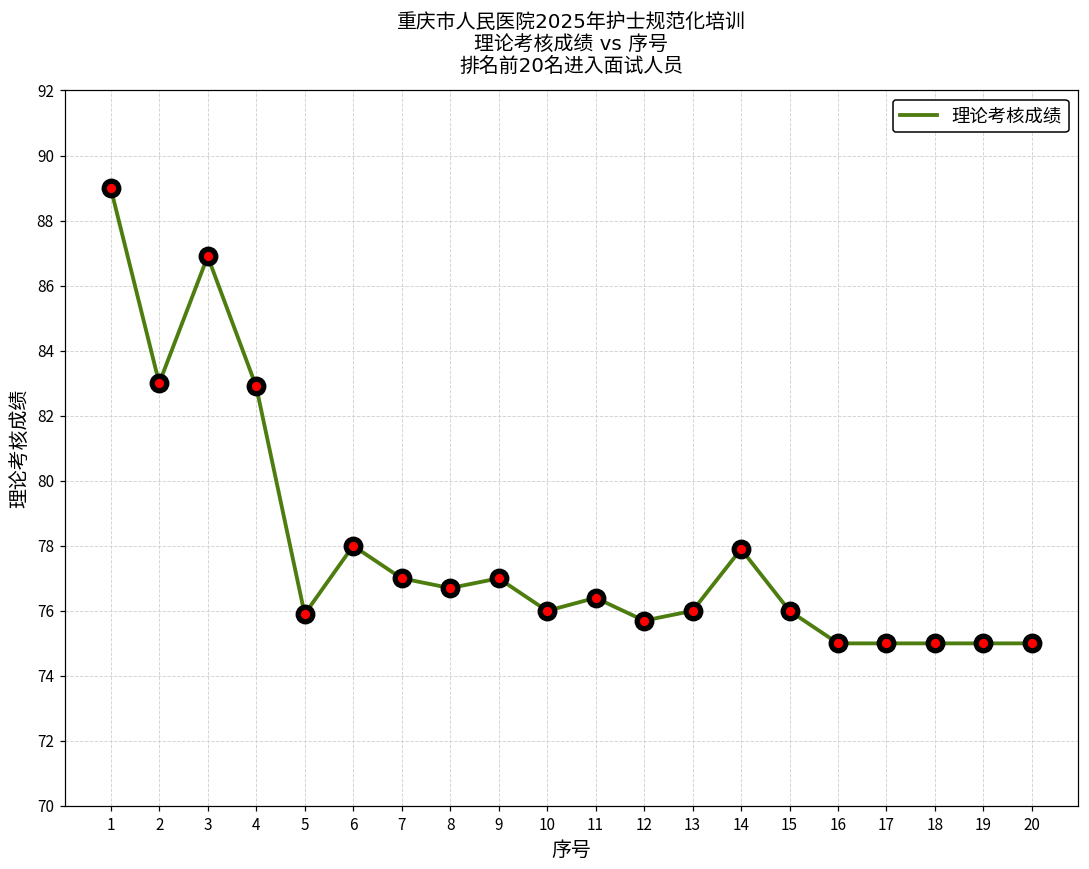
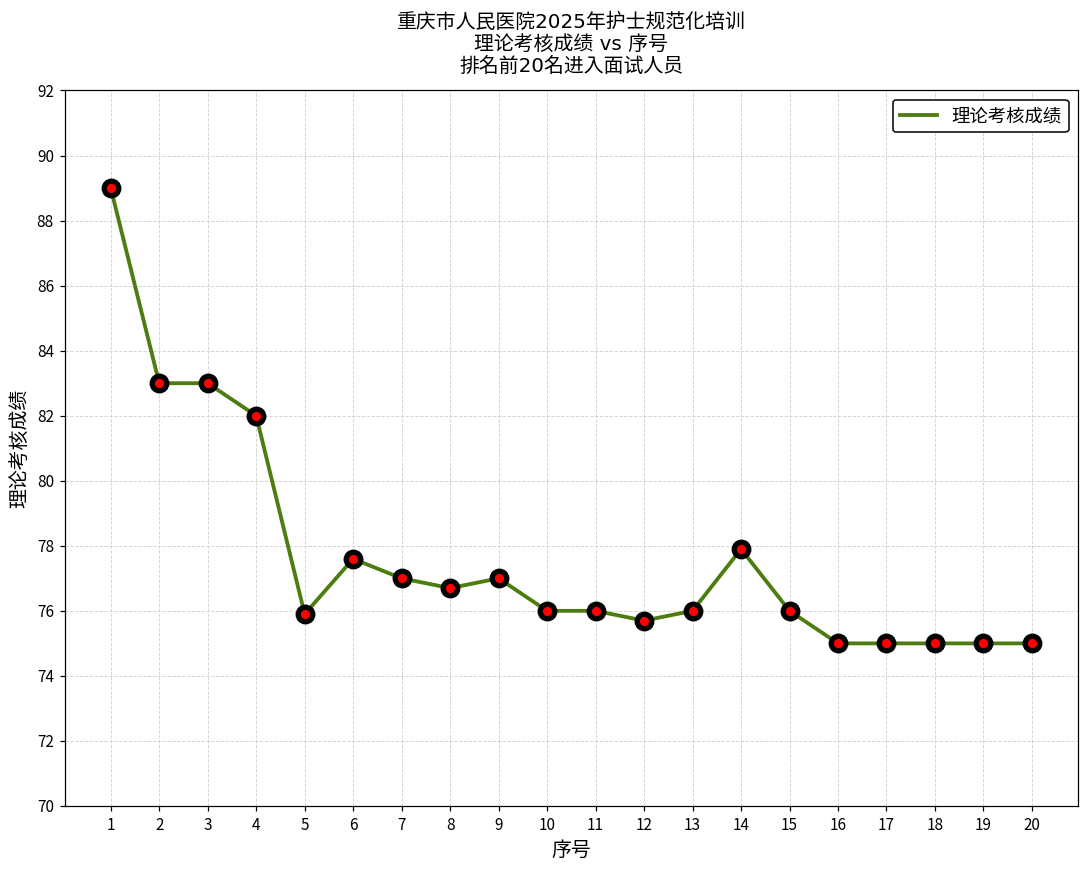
3: 86.9 -> 83.0
4: 82.9 -> 82.0
6: 78.0 -> 77.6
11: 76.4 -> 76.0
